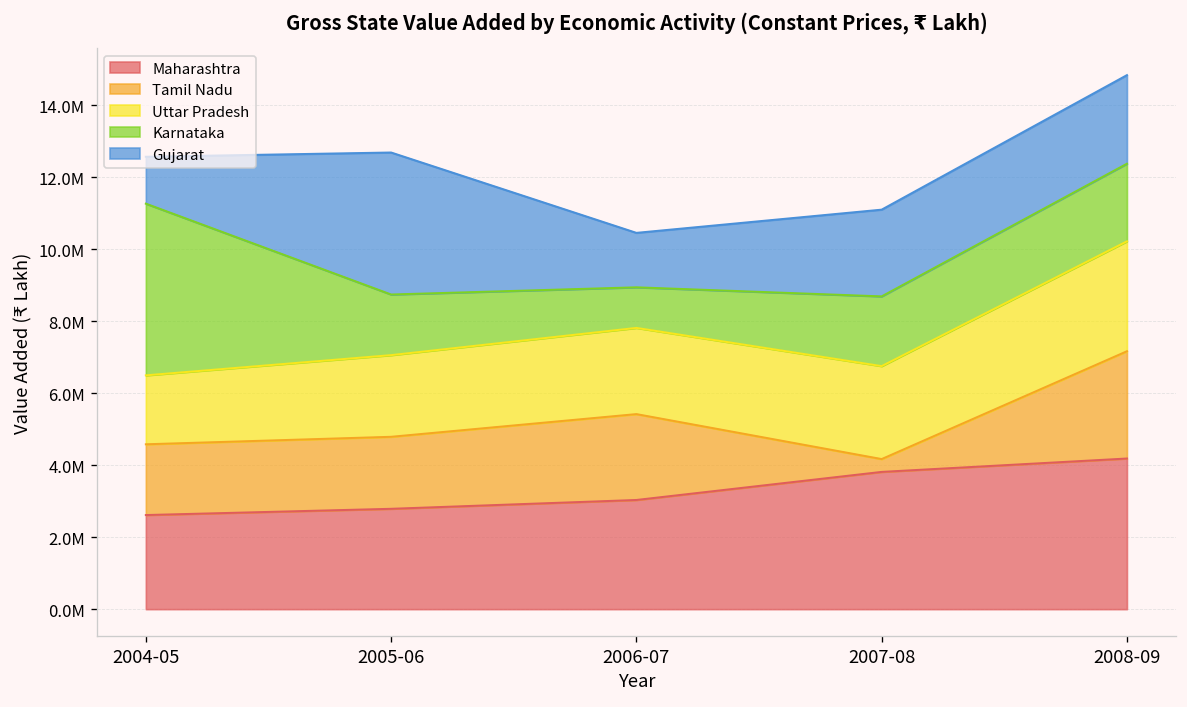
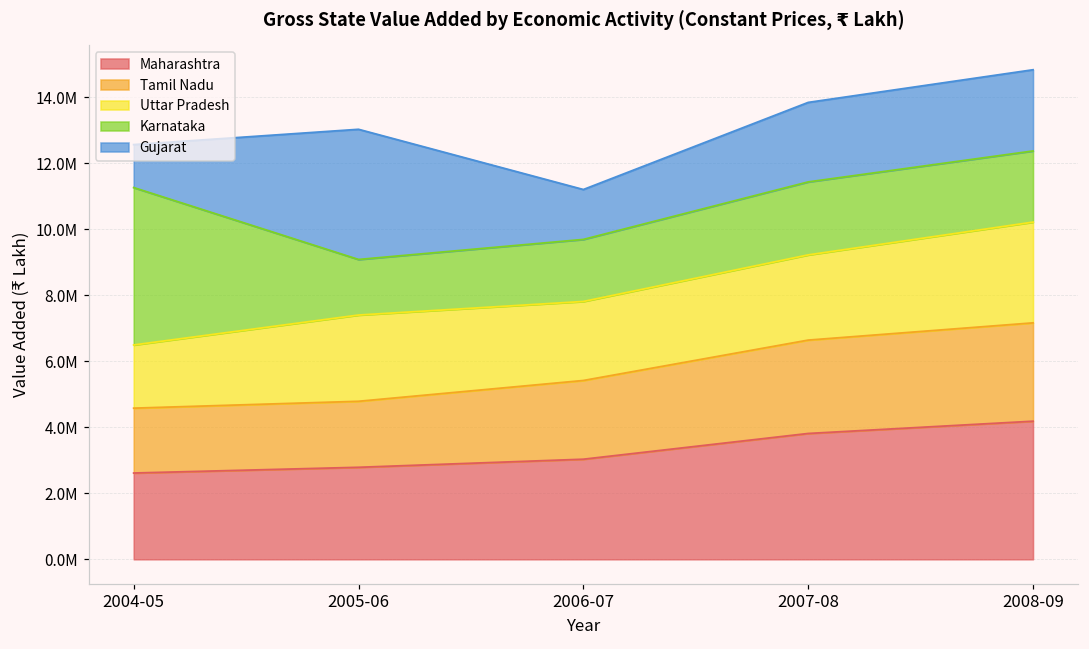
Uttar Pradesh, 2005-06: 2300000 -> 2600000
Karnataka, 2006-07: 1100000 -> 1900000
Tamil Nadu, 2007-08: 400000 -> 2800000
Karnataka, 2007-08: 1900000 -> 2200000
